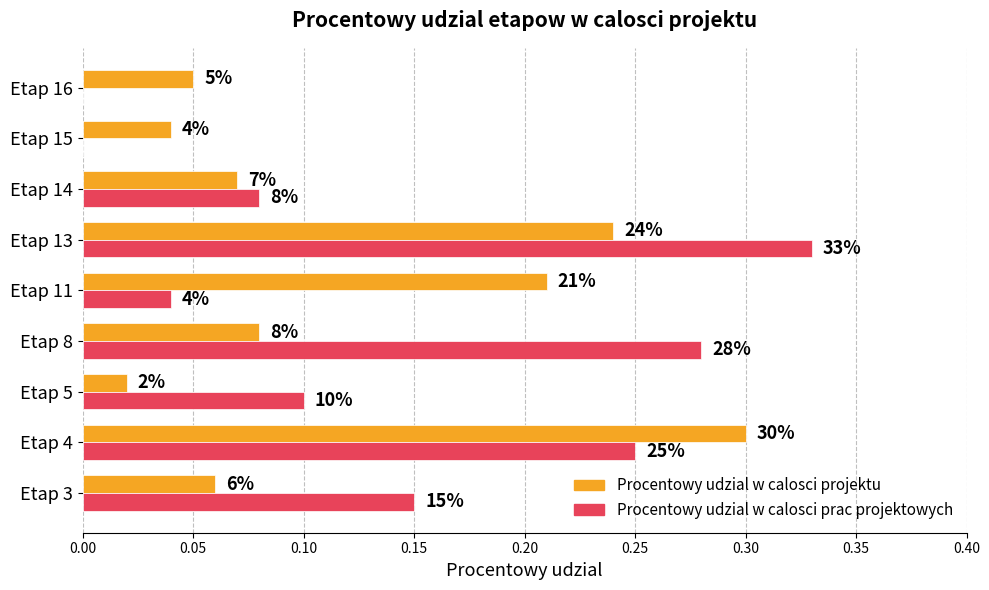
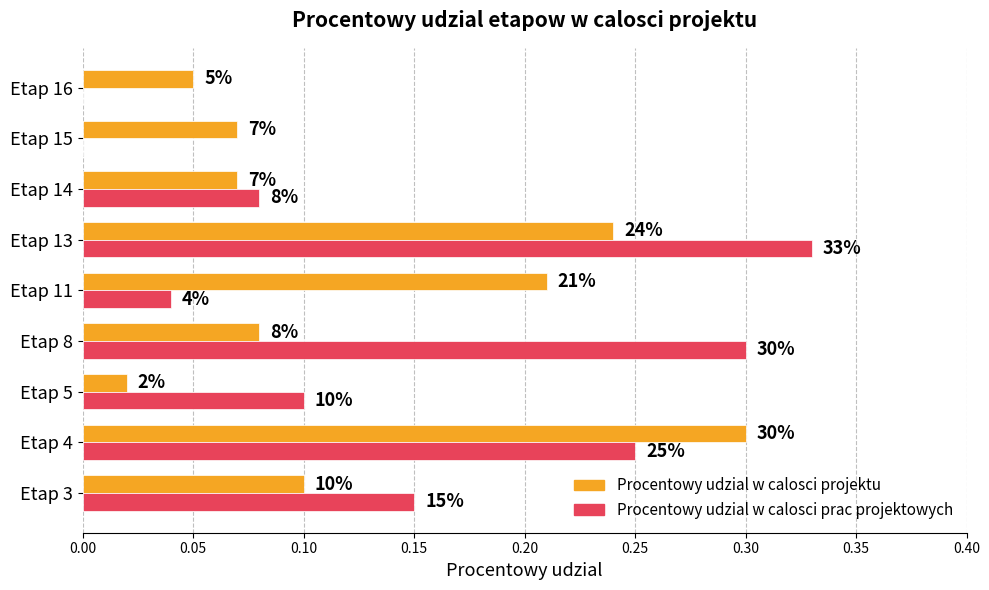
Procentowy udzial w calosci projektu, Etap 15: 4% -> 7%
Procentowy udzial w calosci prac projektowych, Etap 8: 28% -> 30%
Procentowy udzial w calosci projektu, Etap 3: 6% -> 10%
